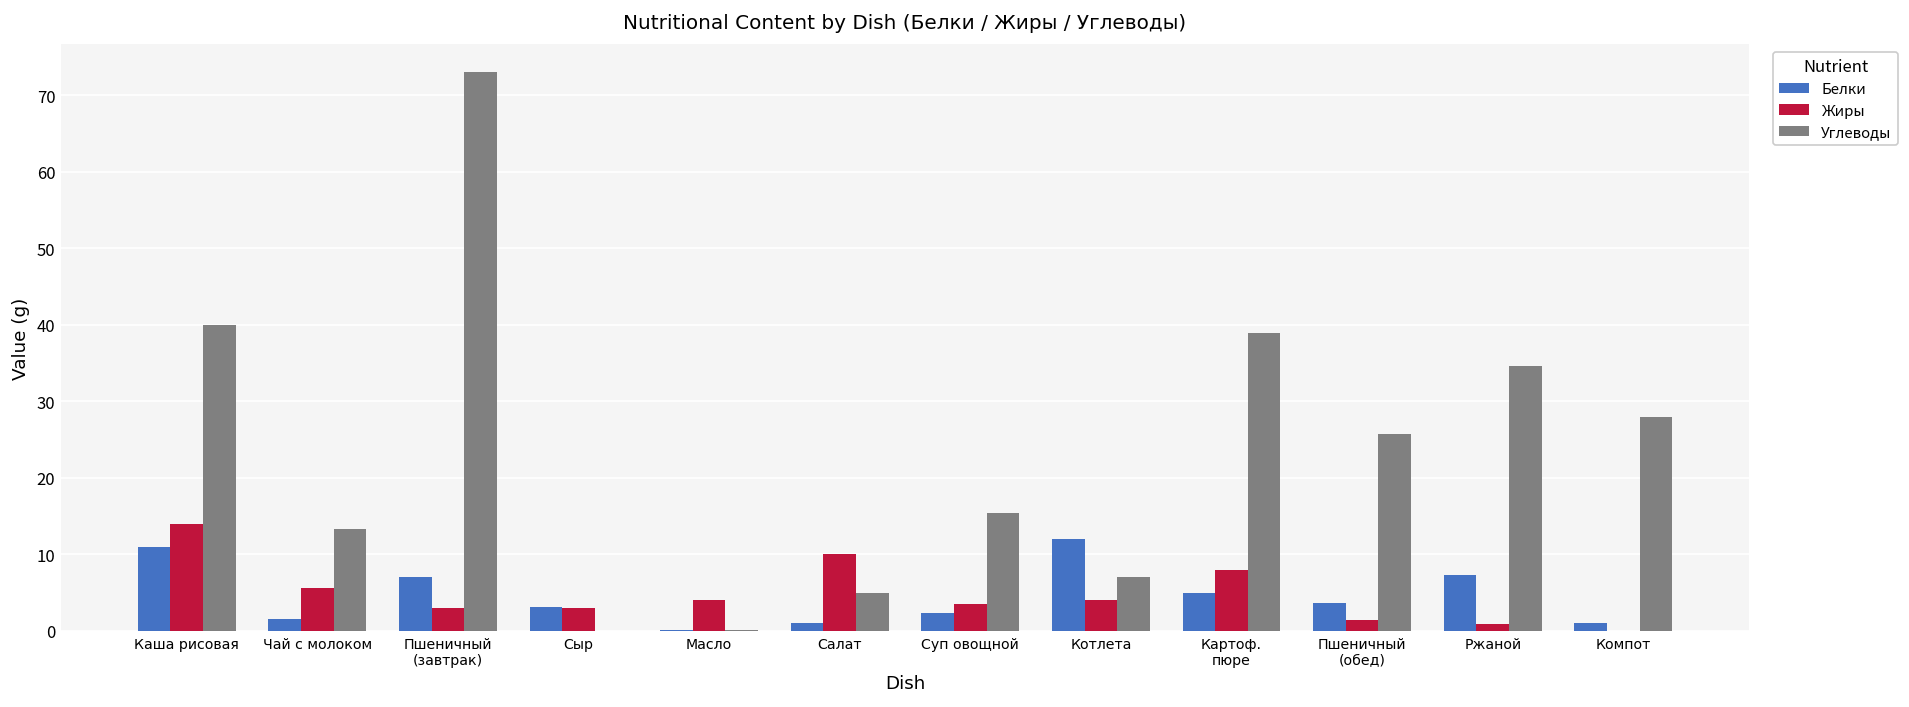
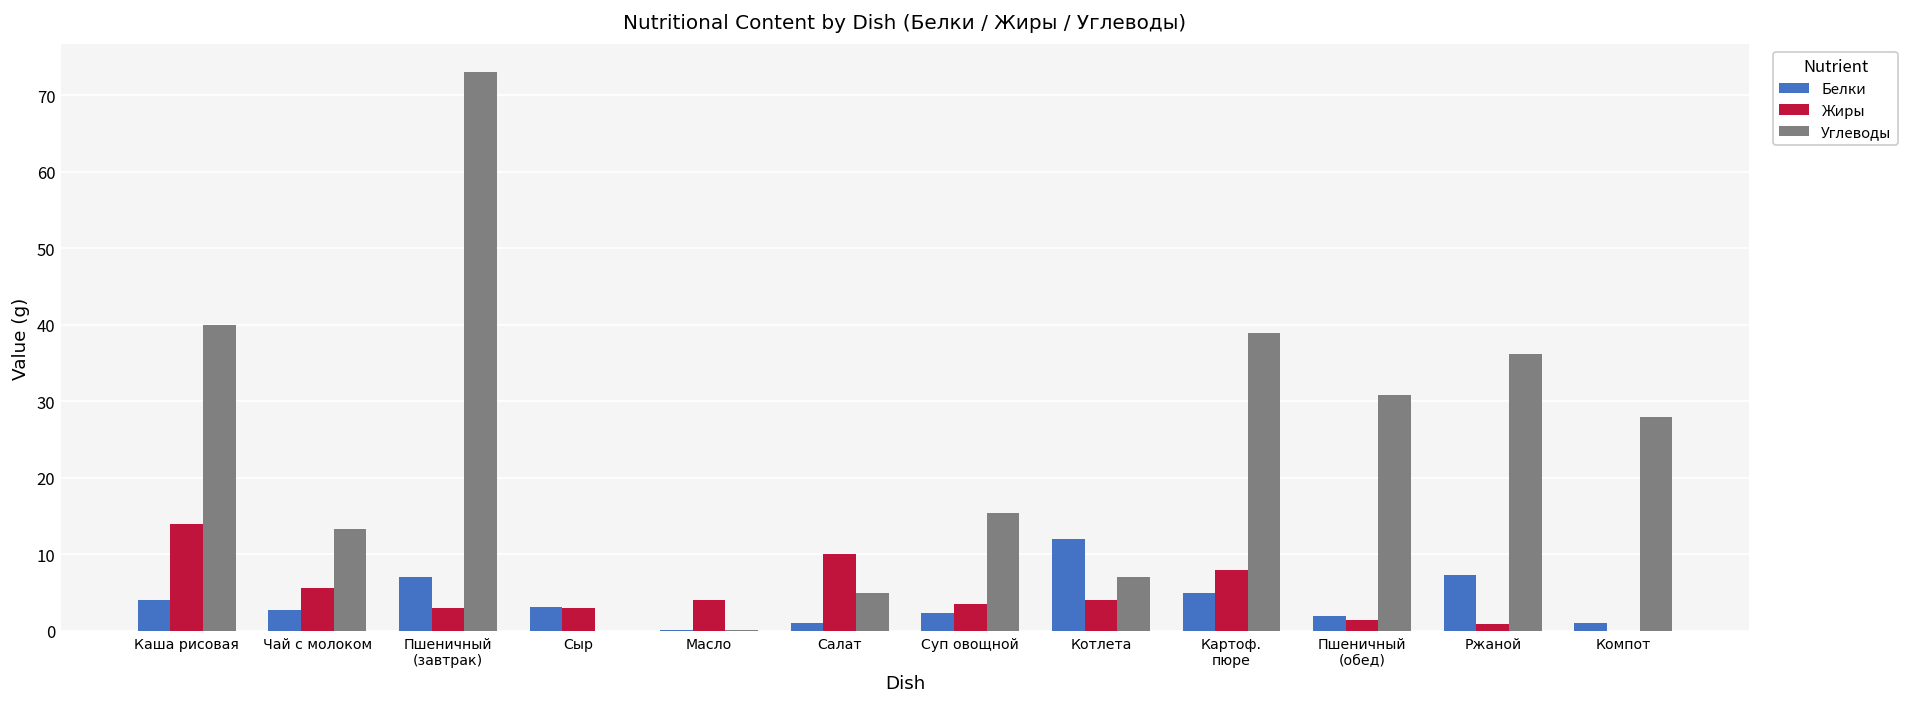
Белки, Каша рисовая: 11 -> 4
Белки, Чай с молоком: 2 -> 3
Белки, Пшеничный (обед): 4 -> 2
Углеводы, Пшеничный (обед): 26 -> 31
Углеводы, Ржаной: 35 -> 36
